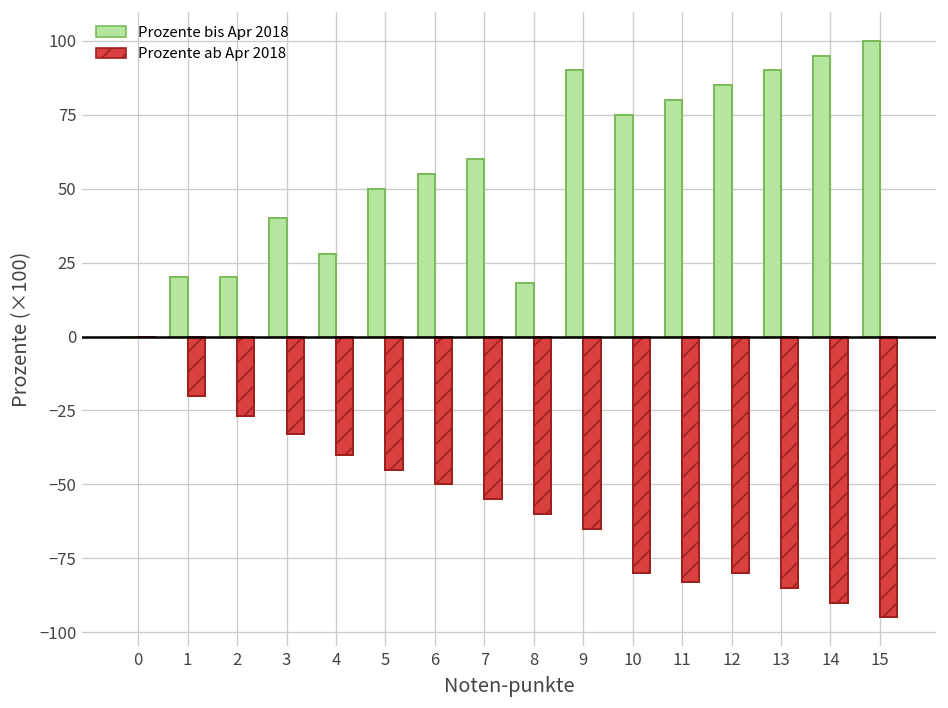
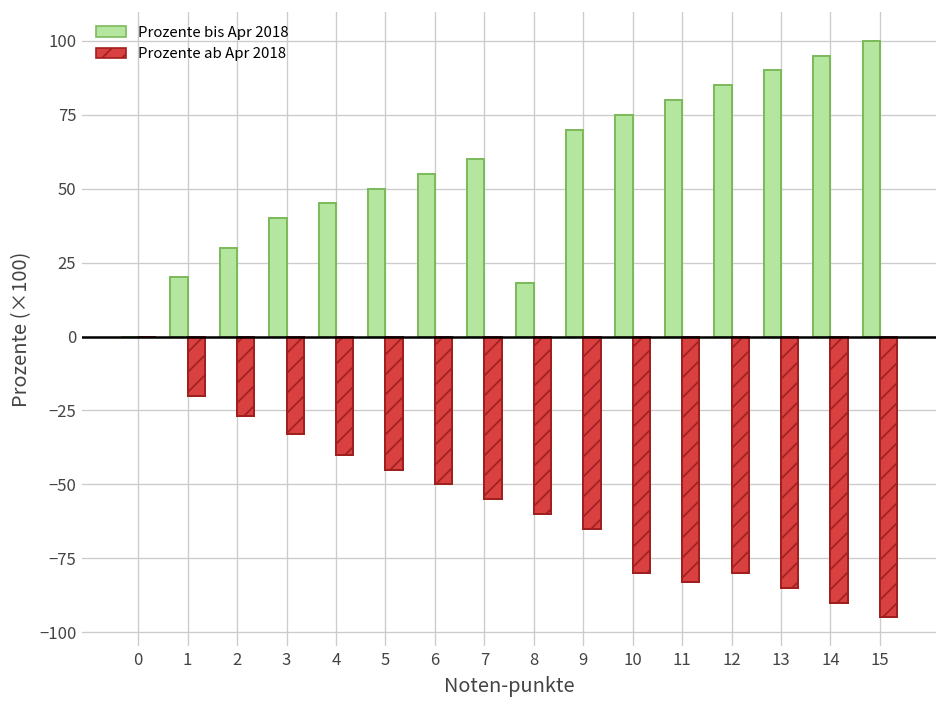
Prozente bis Apr 2018, 2: 20 -> 30
Prozente bis Apr 2018, 4: 28 -> 45
Prozente bis Apr 2018, 9: 90 -> 70
